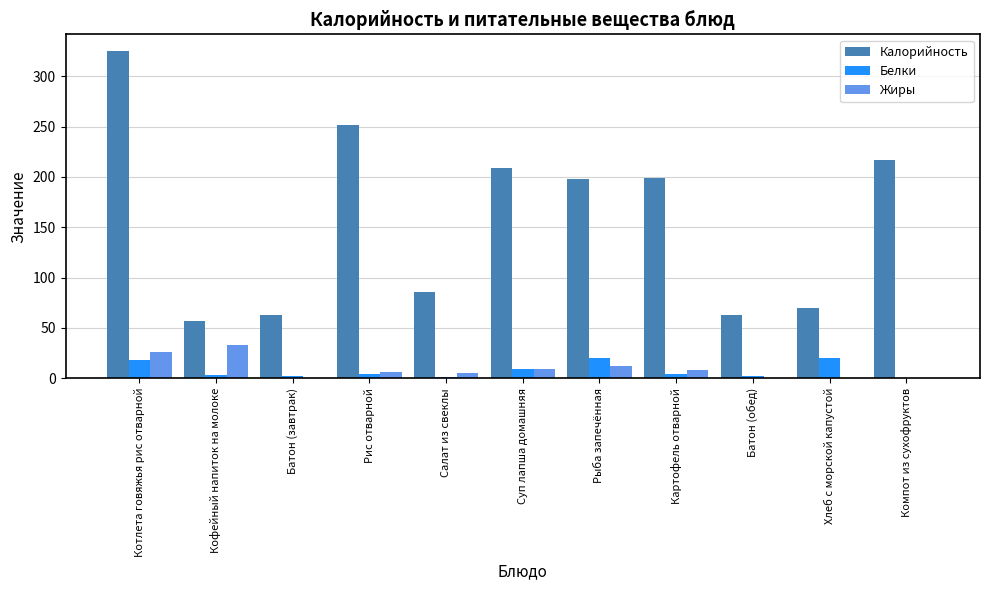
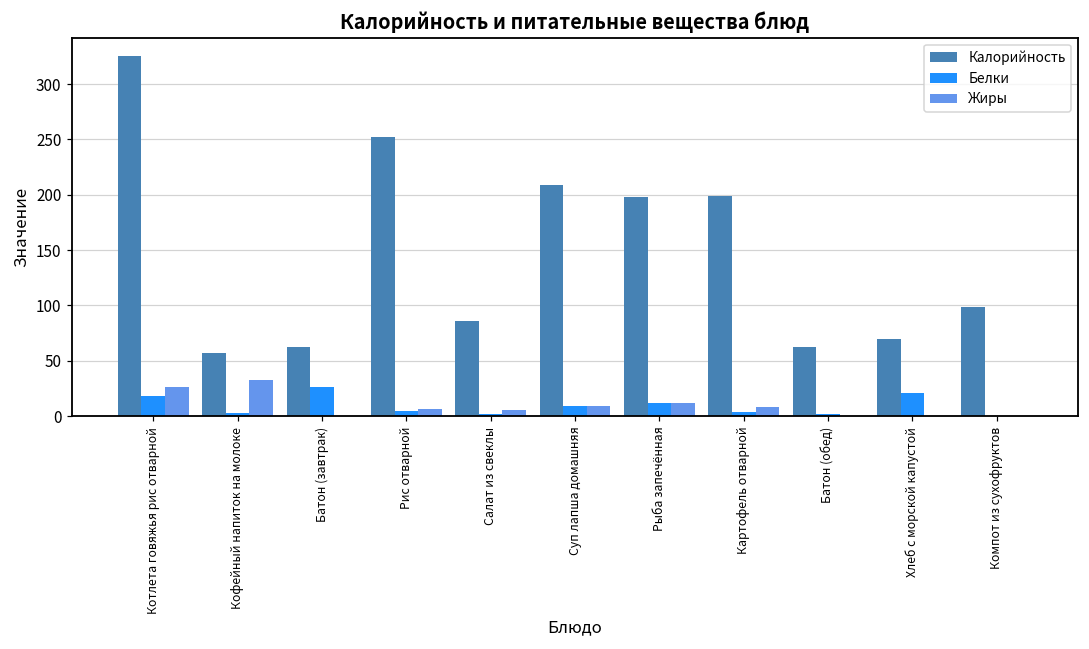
Белки, Батон (завтрак): 2 -> 27
Белки, Рыба запечённая: 20 -> 11
Калорийность, Компот из сухофруктов: 217 -> 99
